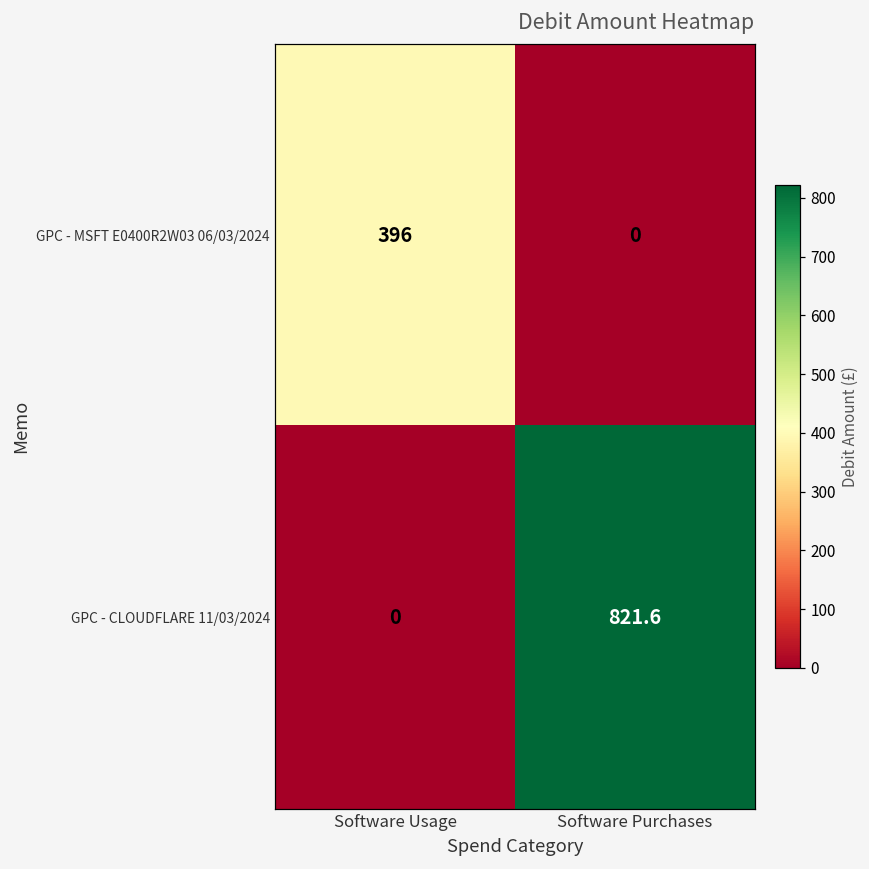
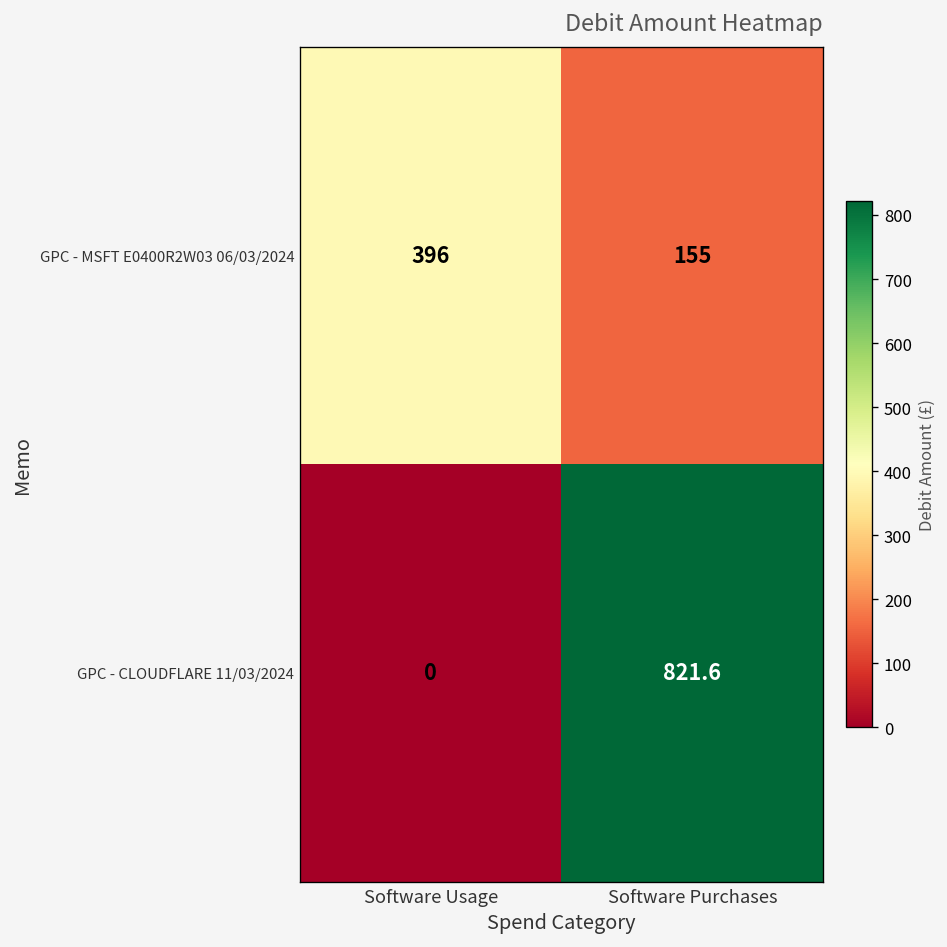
GPC - MSFT E0400R2W03 06/03/2024, Software Purchases: 0 -> 155
